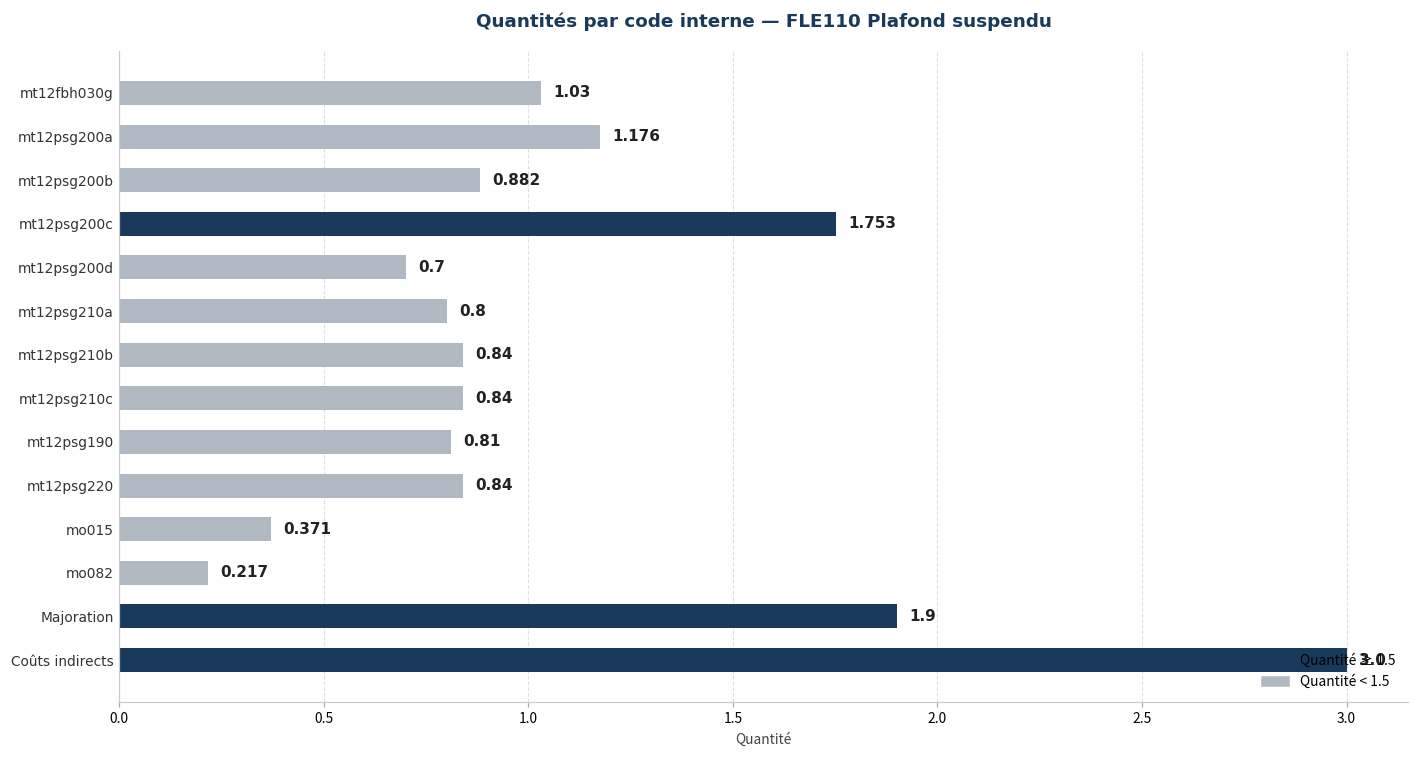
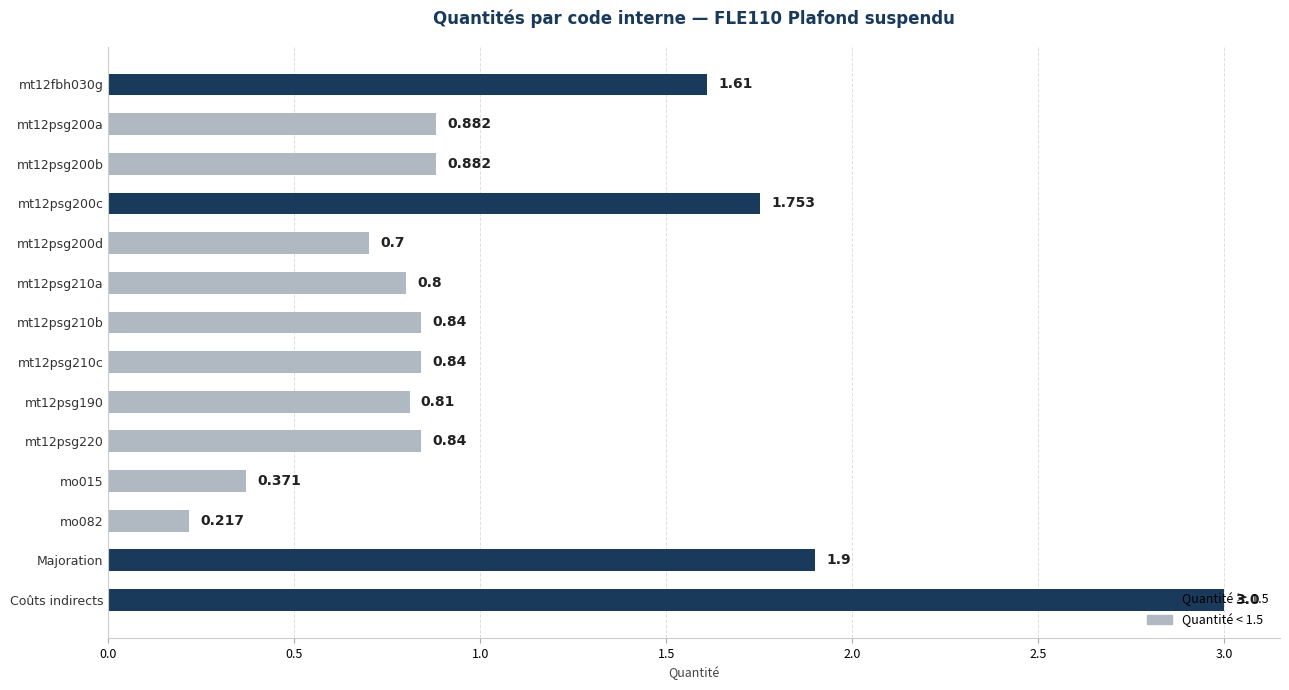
mt12fbh030g: 1.03 -> 1.61
mt12psg200a: 1.176 -> 0.882
